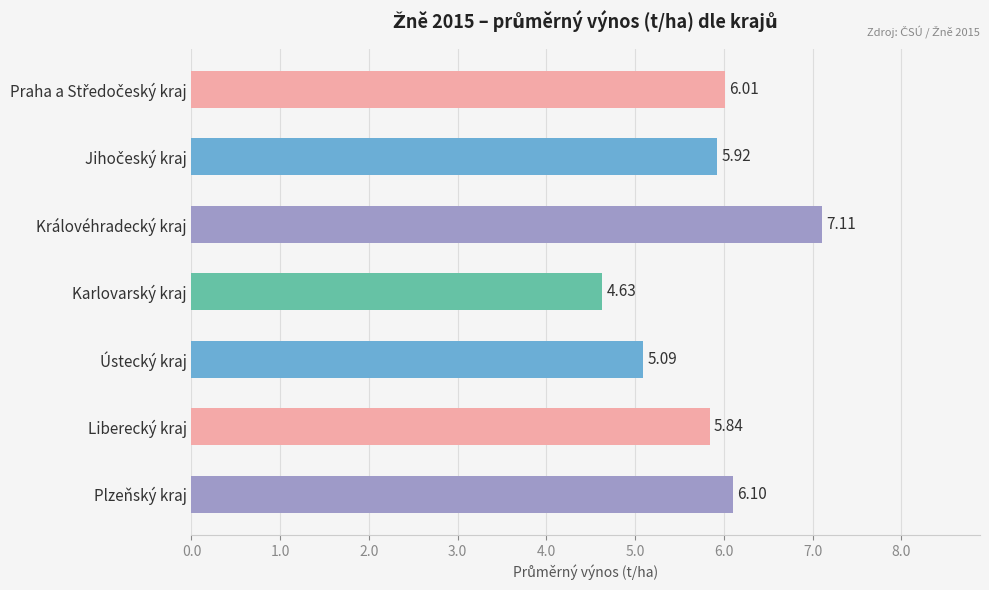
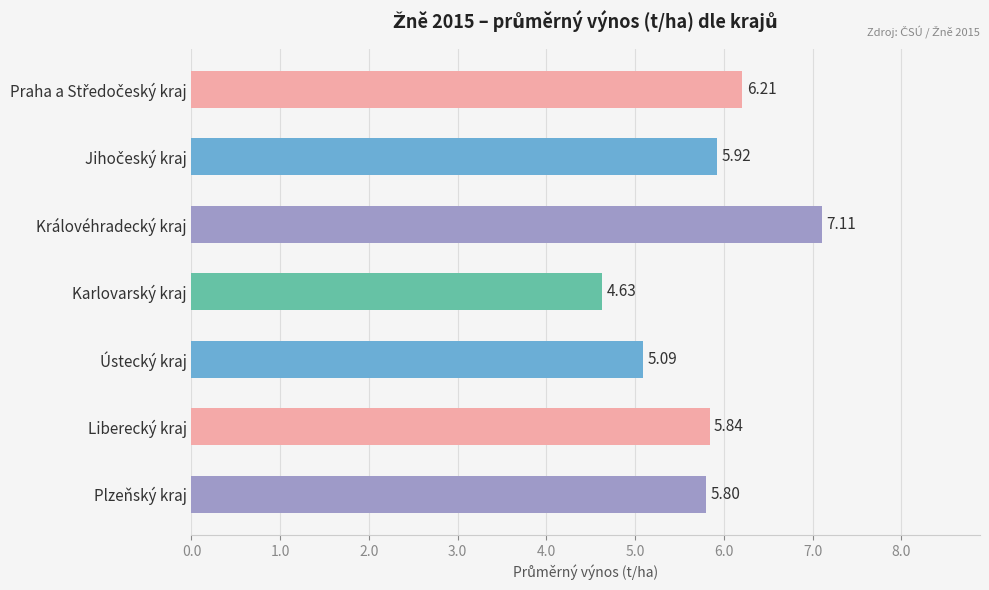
Praha a Středočeský kraj: 6.01 -> 6.21
Plzeňský kraj: 6.10 -> 5.80
